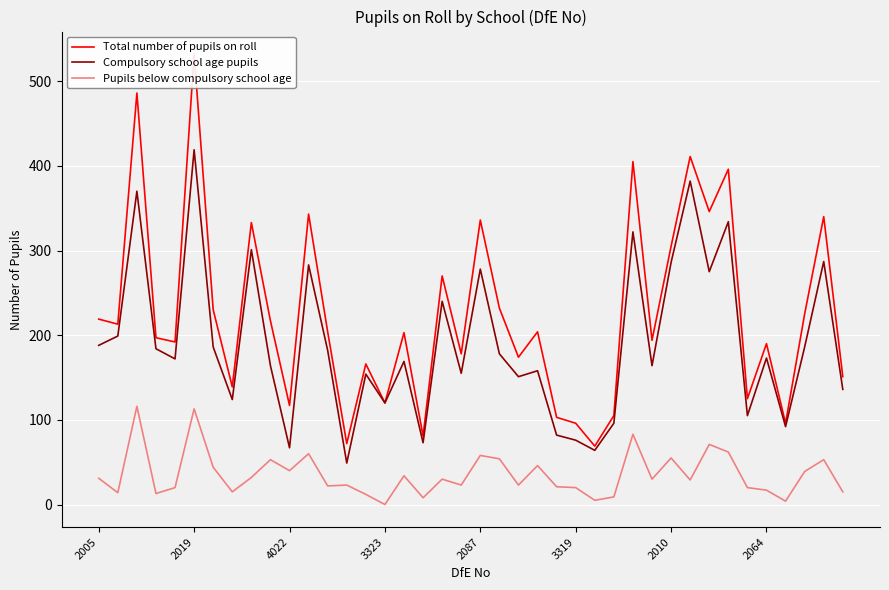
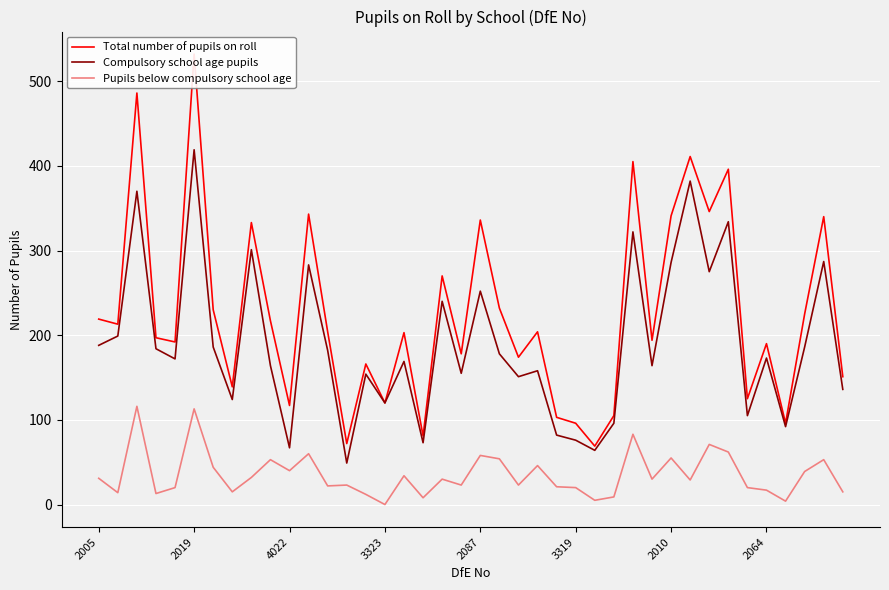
Compulsory school age pupils, 2087: 280 -> 250
Total number of pupils on roll, 2010: 310 -> 340
